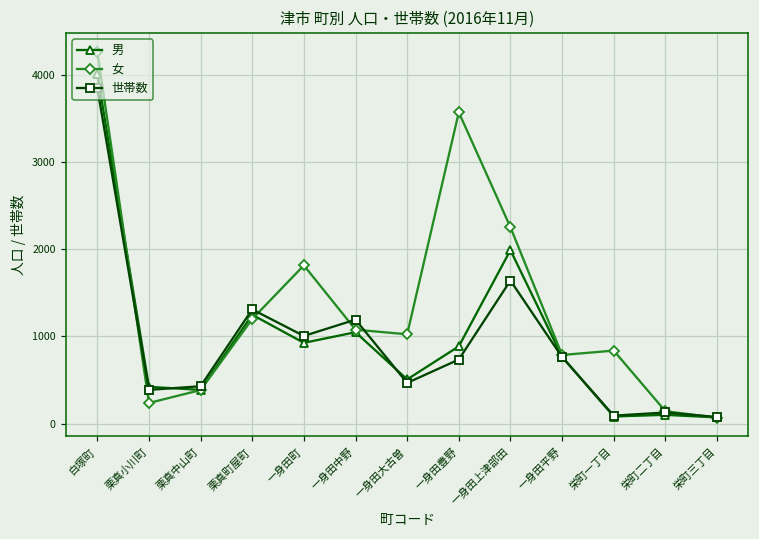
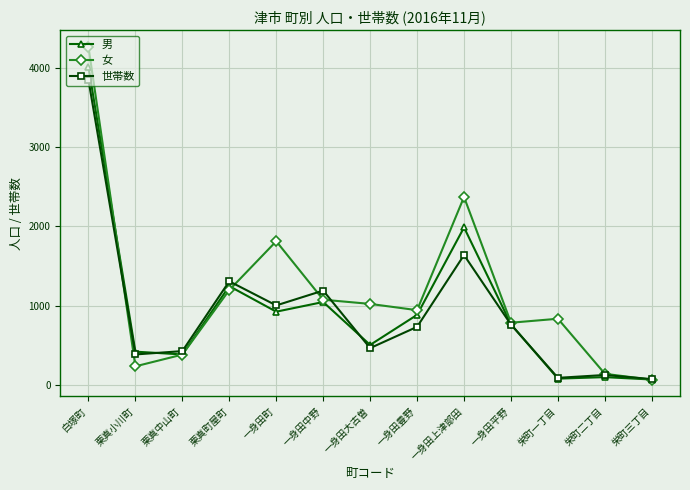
女, 一身田豊野: 3600 -> 900
女, 一身田上津部田: 2300 -> 2400
